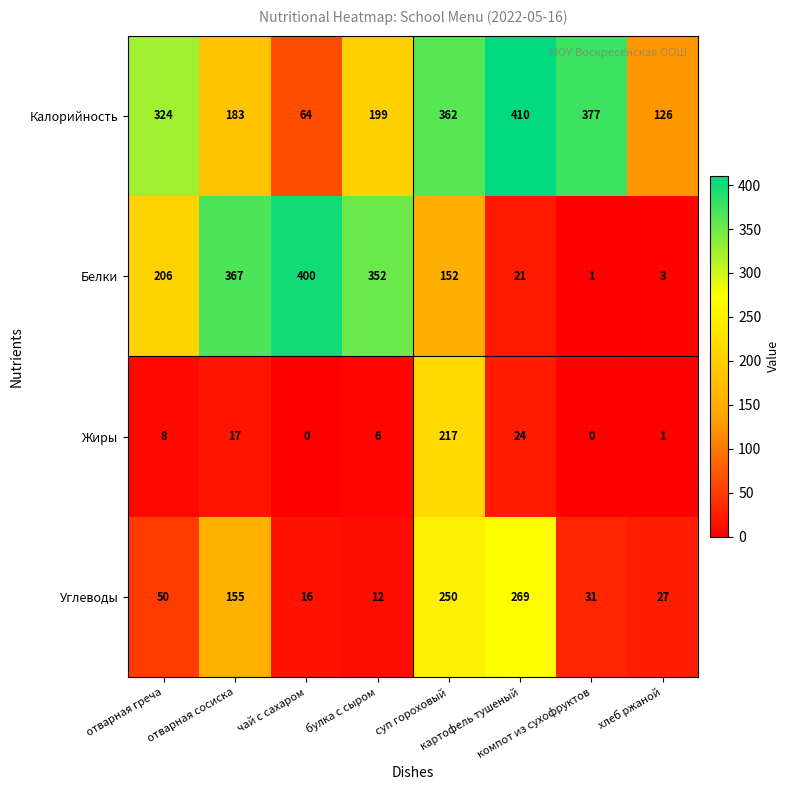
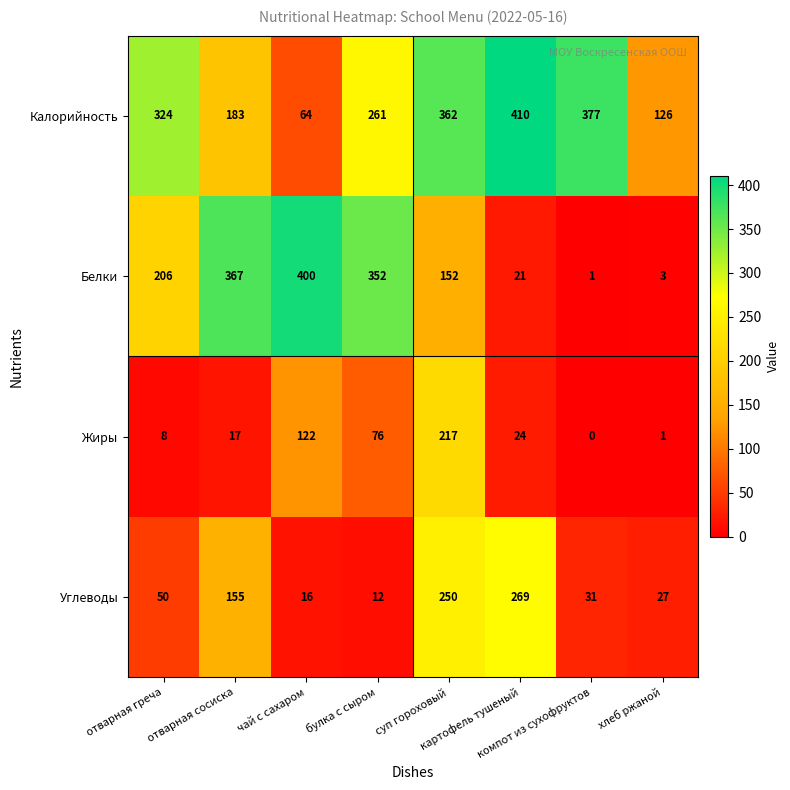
Калорийность, булка с сыром: 199 -> 261
Жиры, чай с сахаром: 0 -> 122
Жиры, булка с сыром: 6 -> 76
